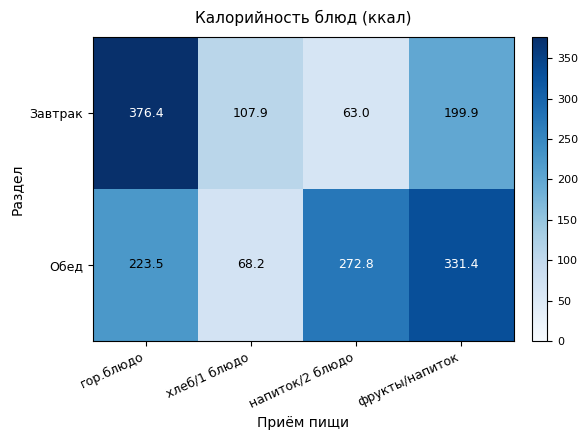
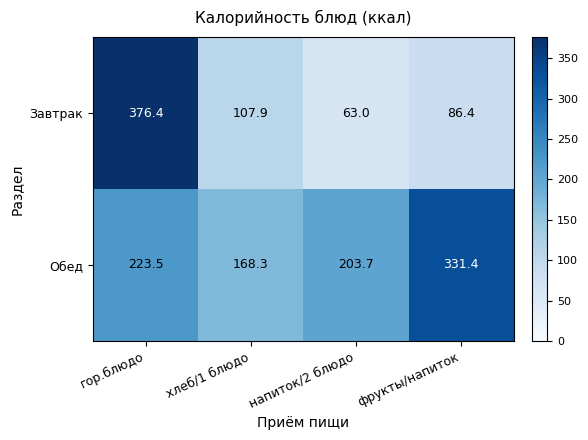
Завтрак, фрукты/напиток: 199.9 -> 86.4
Обед, хлеб/1 блюдо: 68.2 -> 168.3
Обед, напиток/2 блюдо: 272.8 -> 203.7
